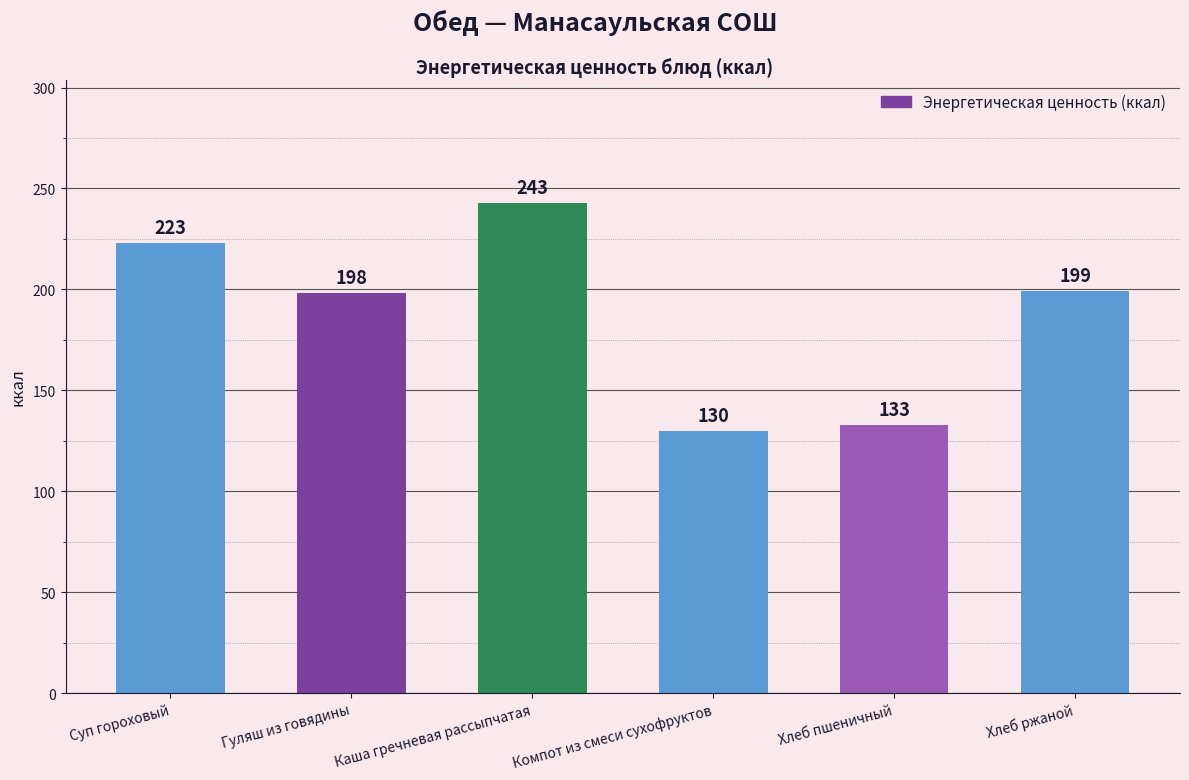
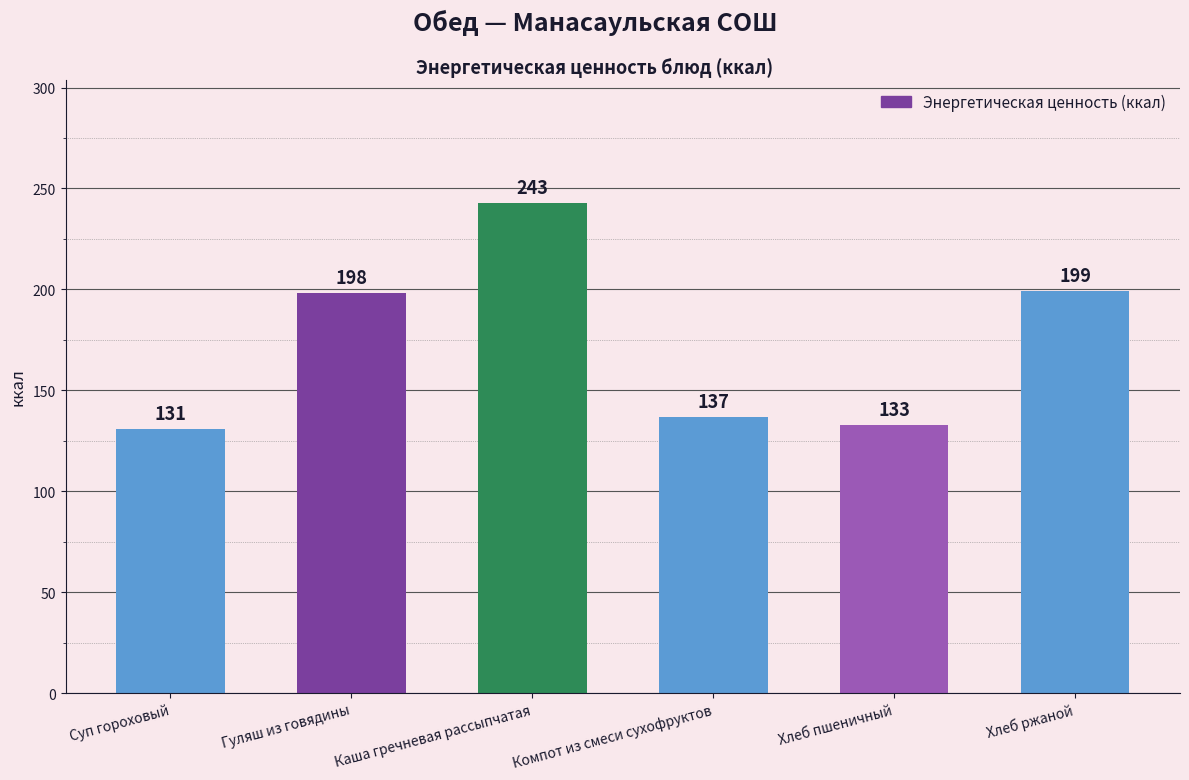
Суп гороховый: 223 -> 131
Компот из смеси сухофруктов: 130 -> 137
